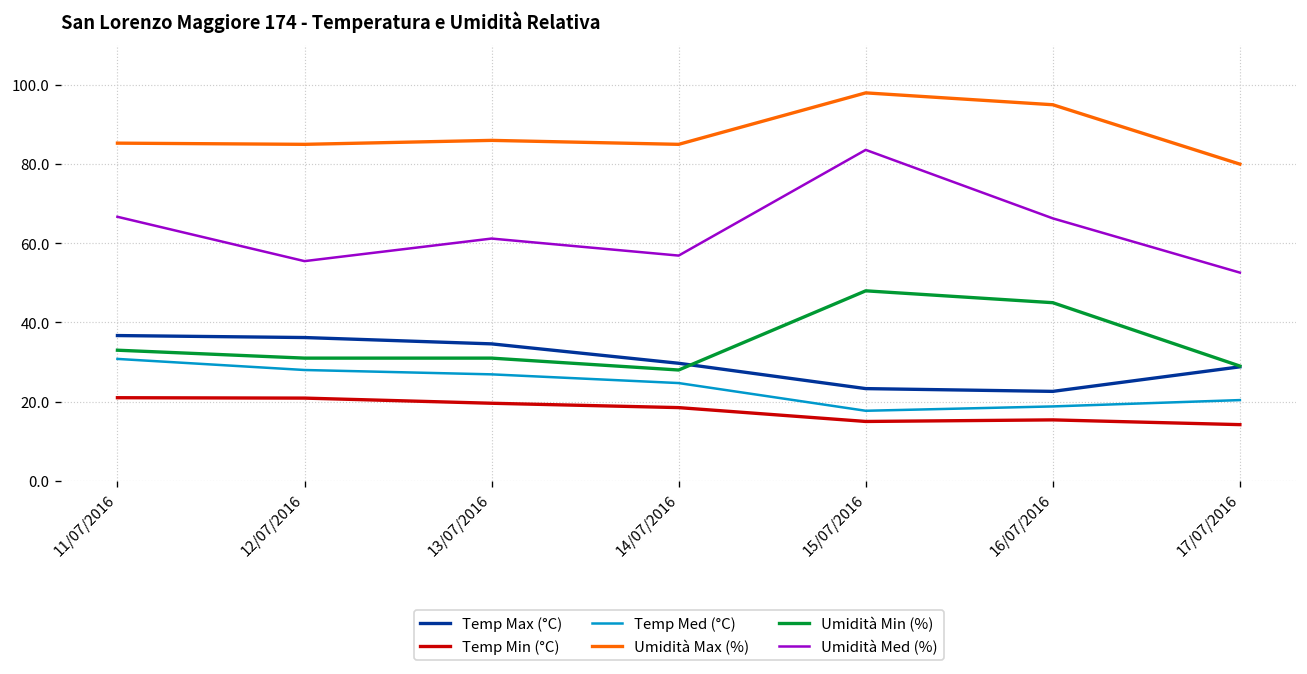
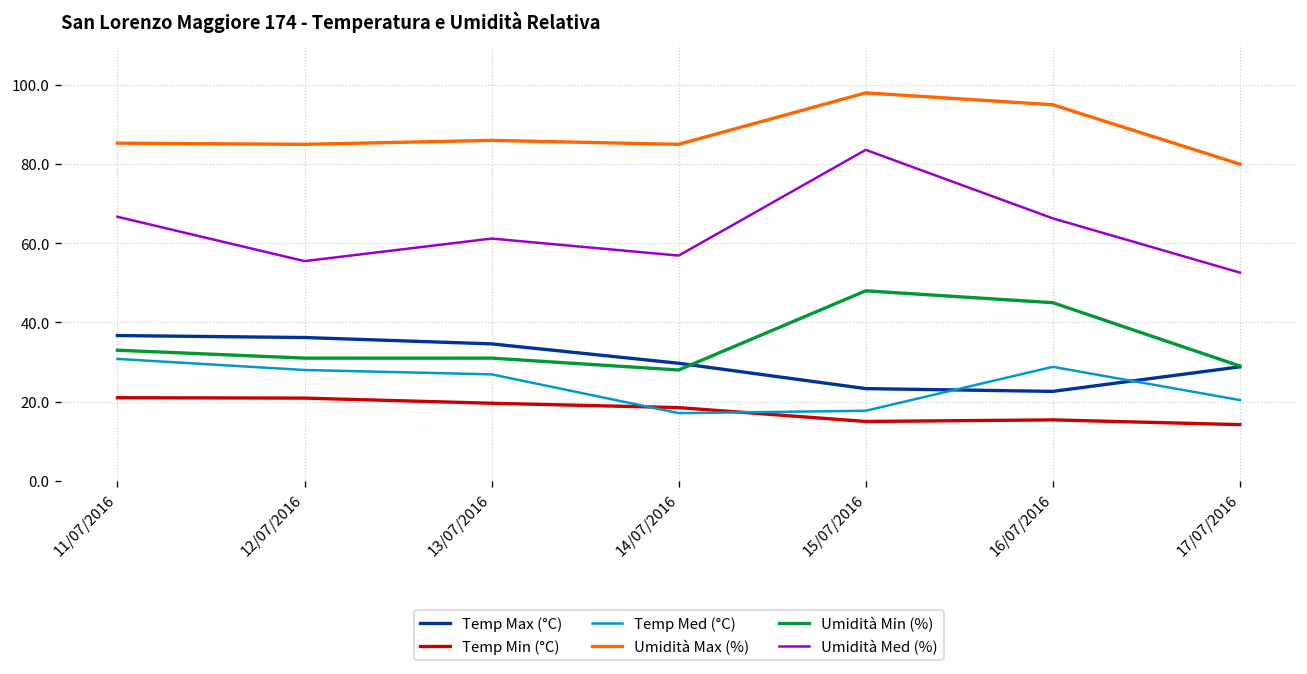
Temp Med (°C), 14/07/2016: 25 -> 17
Temp Med (°C), 16/07/2016: 19 -> 29
